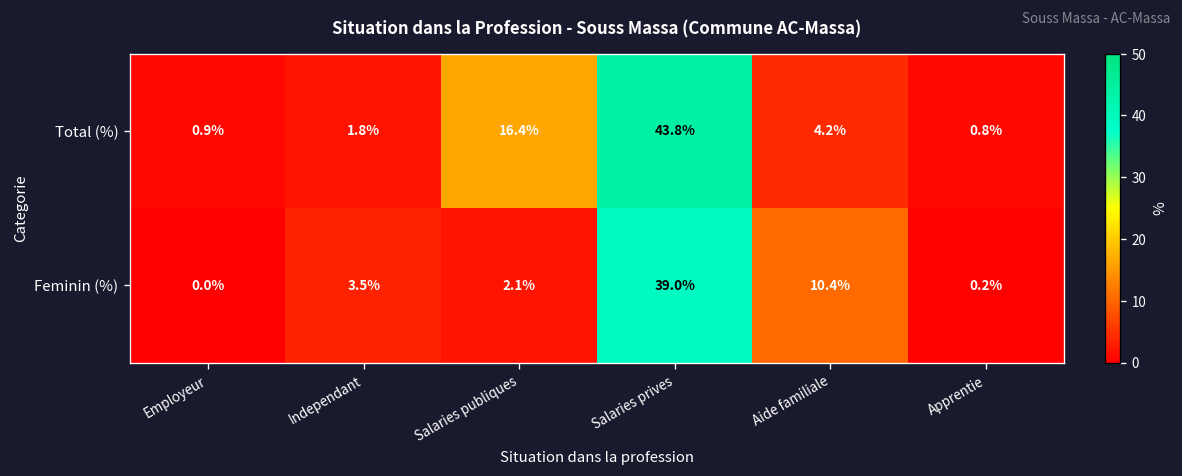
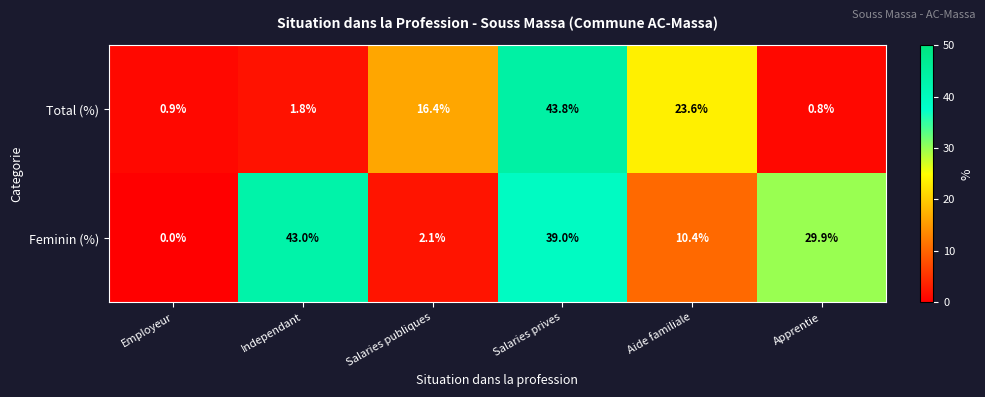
Total (%), Aide familiale: 4.2% -> 23.6%
Feminin (%), Independant: 3.5% -> 43.0%
Feminin (%), Apprentie: 0.2% -> 29.9%
